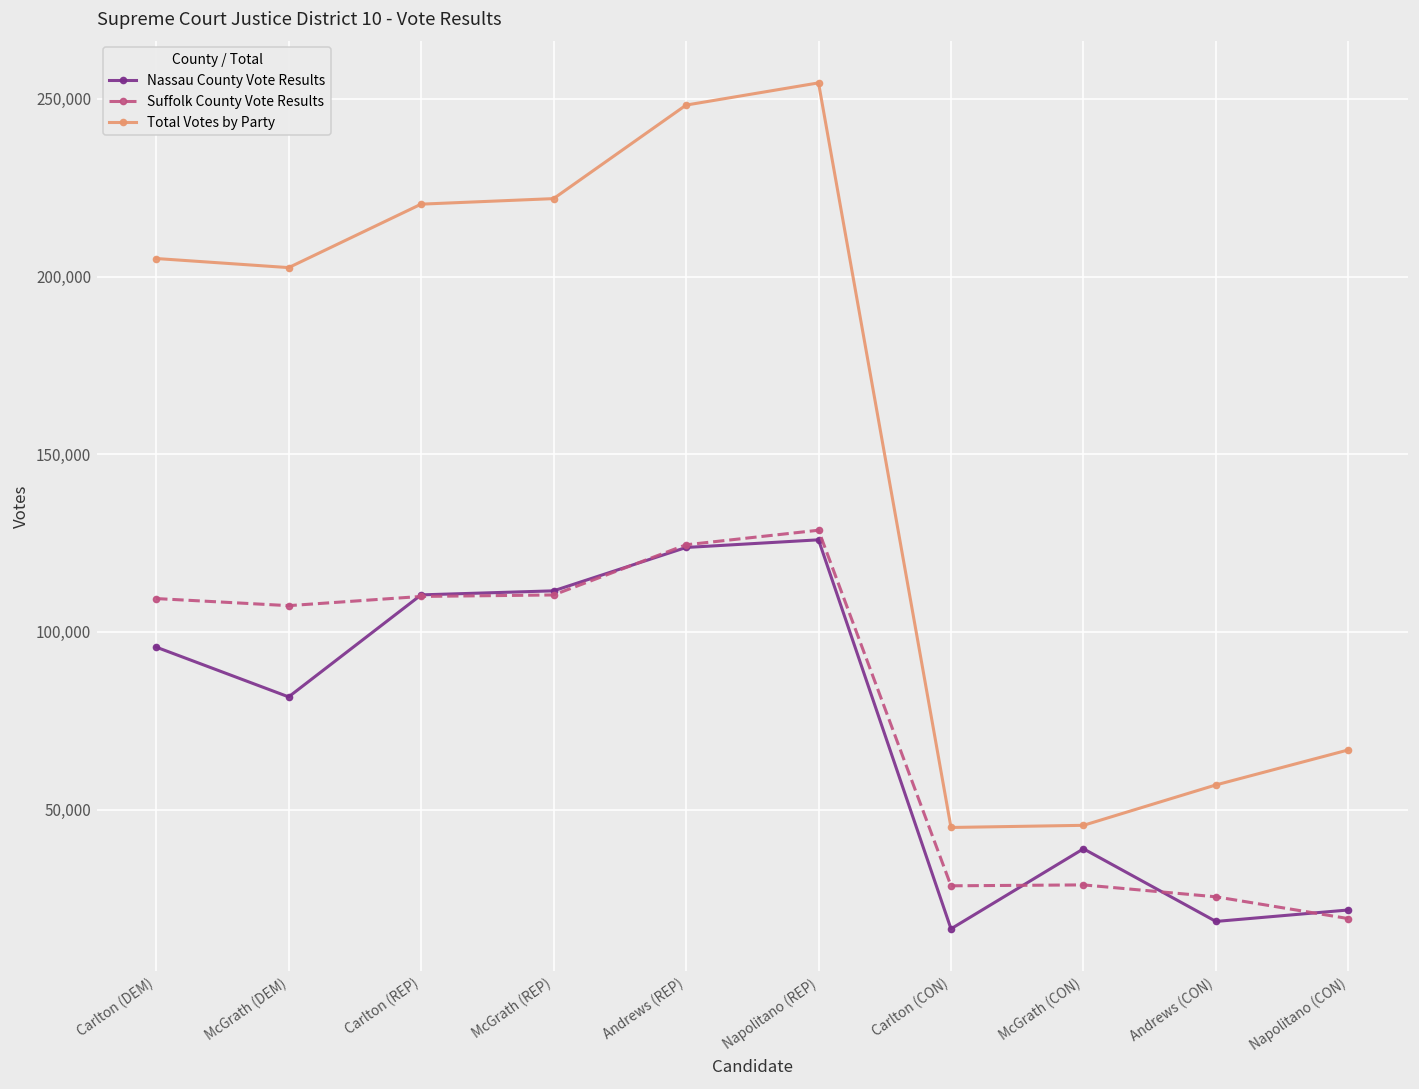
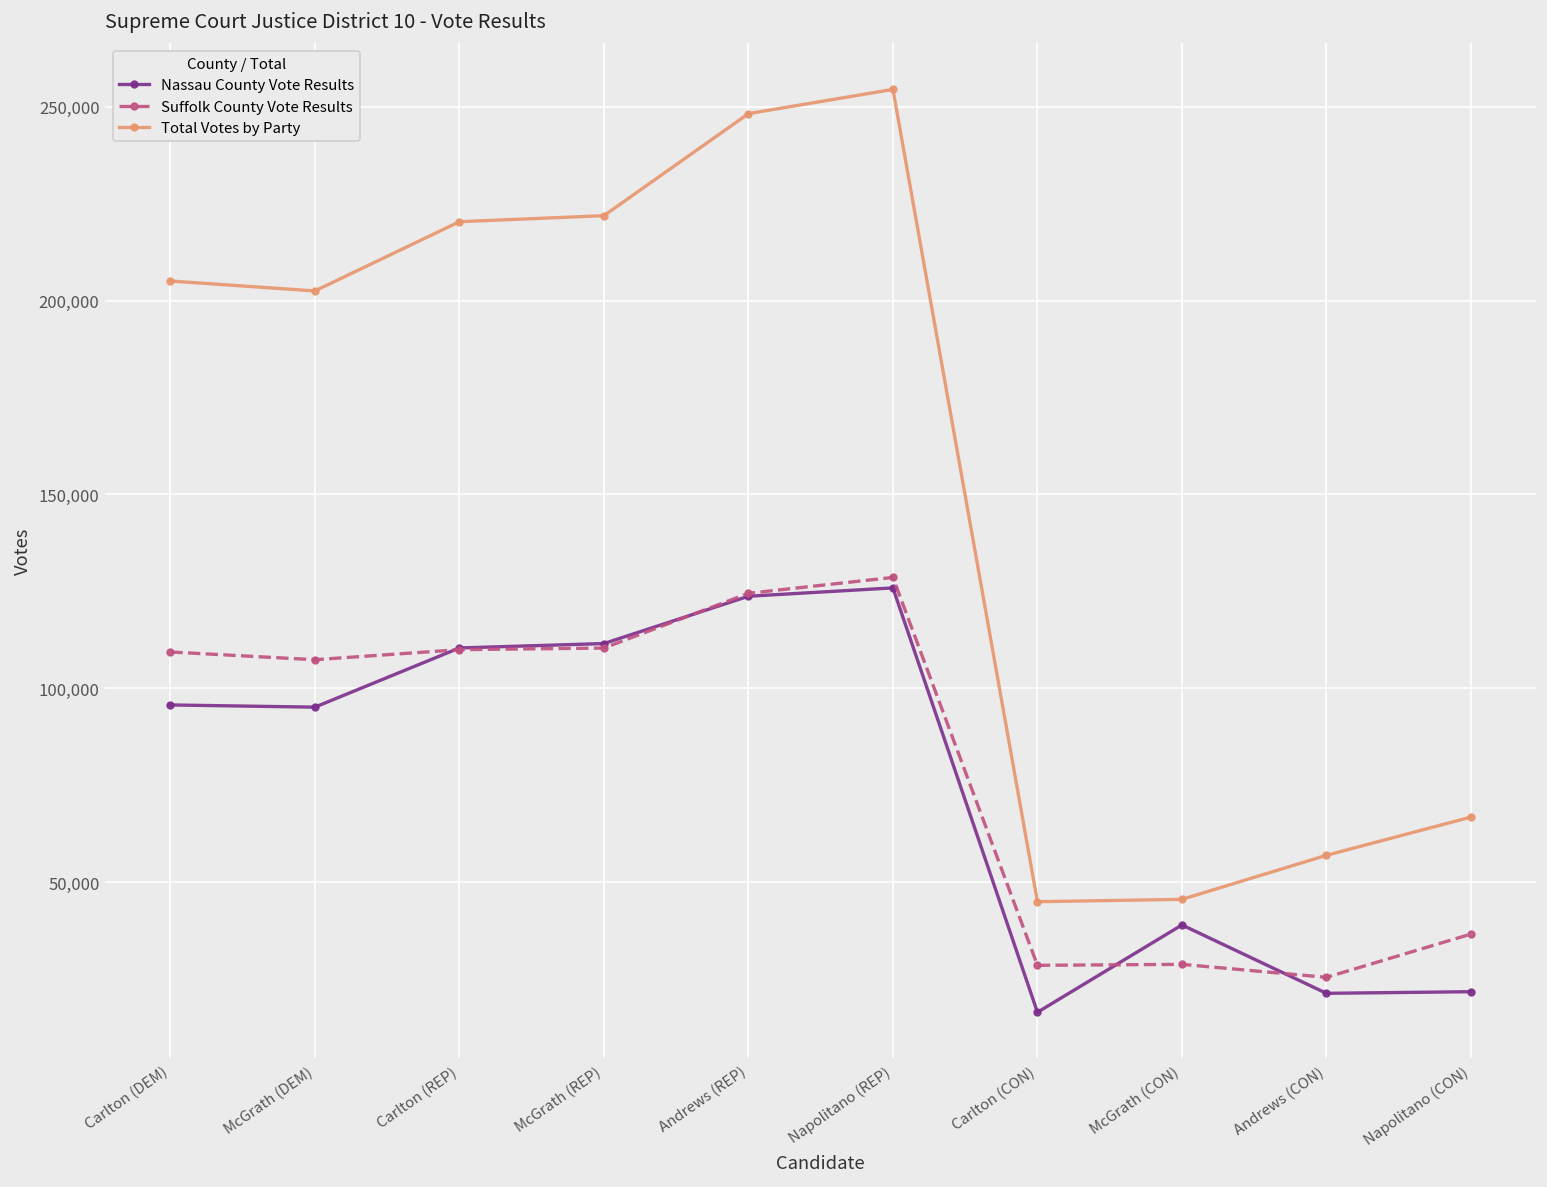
Nassau County Vote Results, McGrath (DEM): 82,000 -> 95,000
Nassau County Vote Results, Andrews (CON): 19,000 -> 21,000
Suffolk County Vote Results, Napolitano (CON): 19,000 -> 37,000
